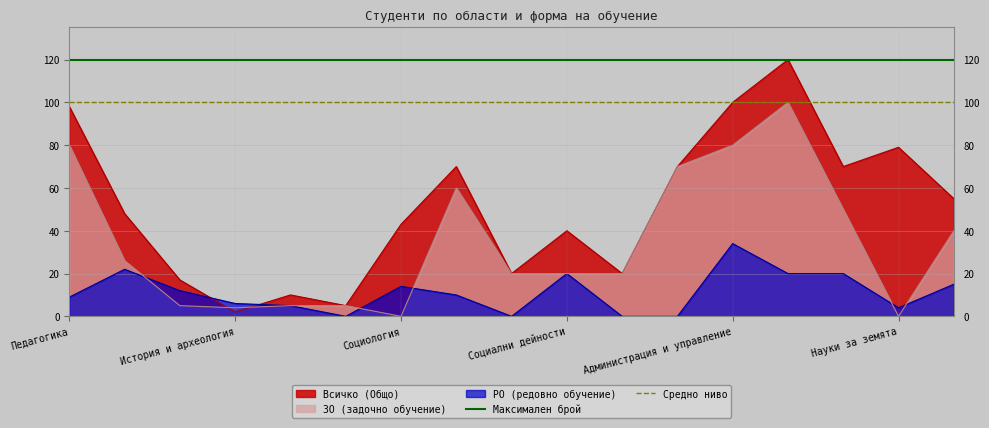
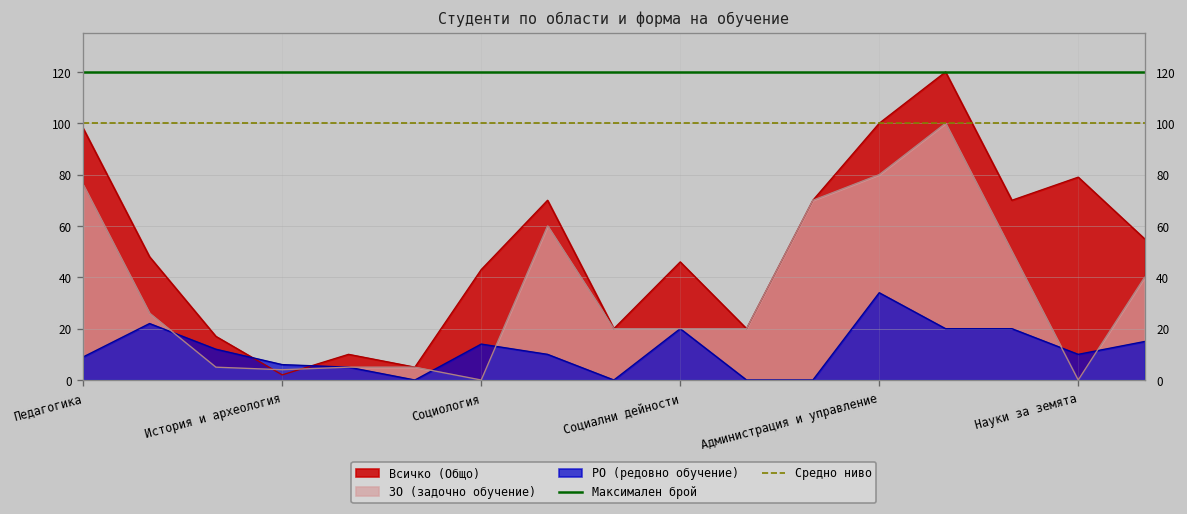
ЗО (задочно обучение), Педагогика: 80 -> 76
Всичко (Общо), Социални дейности: 40 -> 46
РО (редовно обучение), Науки за земята: 4 -> 10
